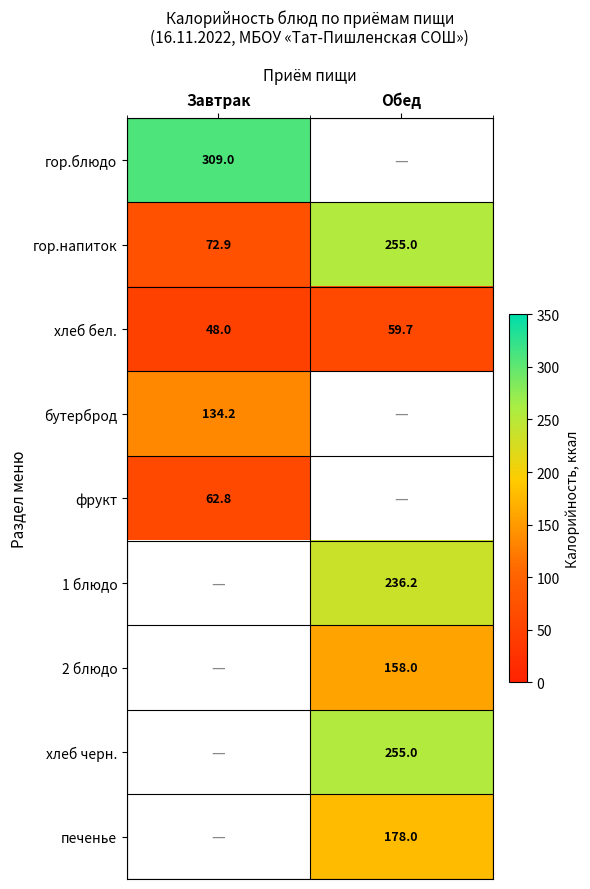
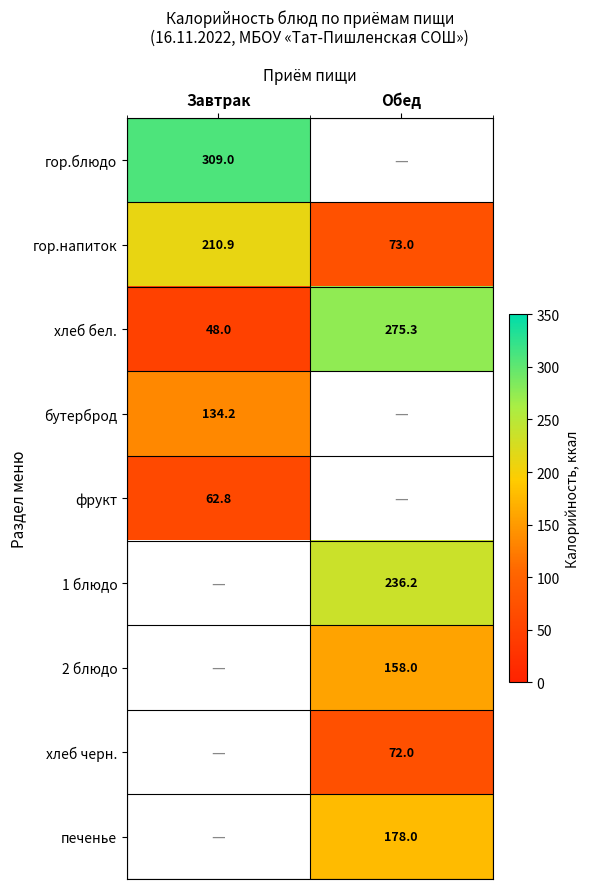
гор.напиток, Завтрак: 72.9 -> 210.9
гор.напиток, Обед: 255.0 -> 73.0
хлеб бел., Обед: 59.7 -> 275.3
хлеб черн., Обед: 255.0 -> 72.0
